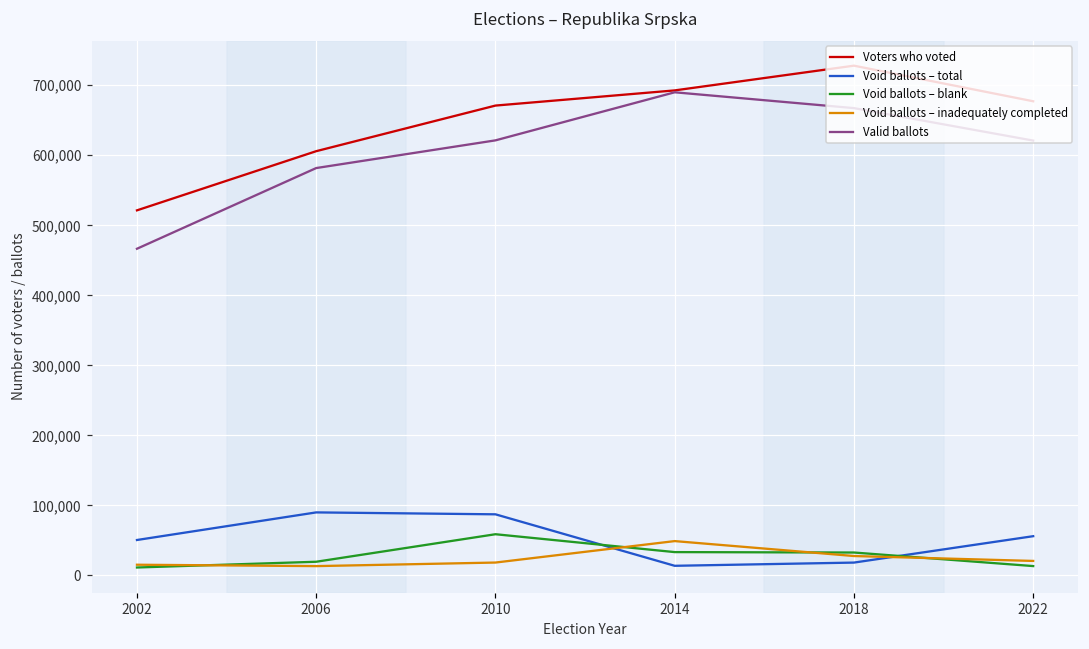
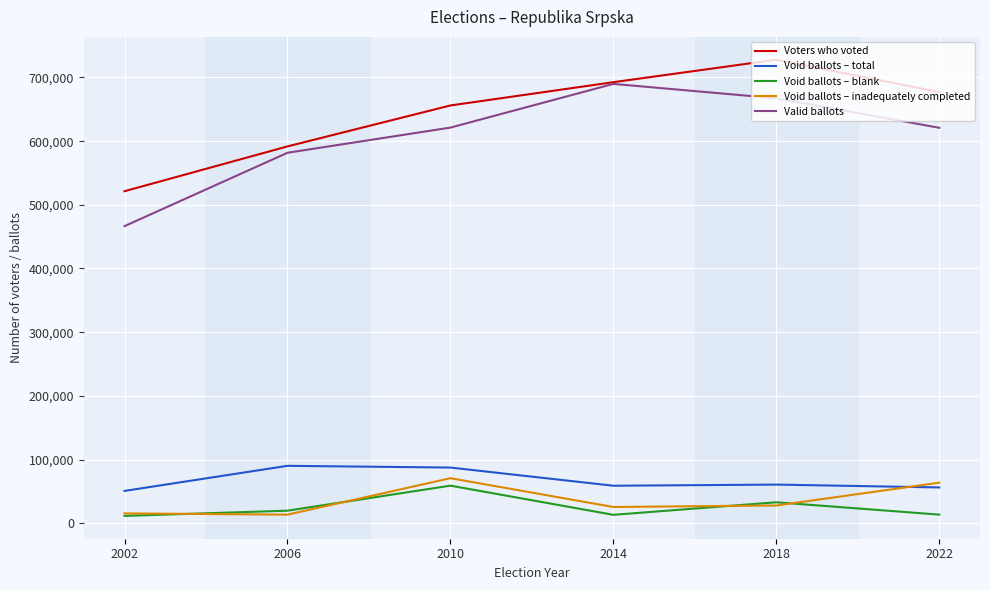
Voters who voted, 2006: 610,000 -> 590,000
Voters who voted, 2010: 670,000 -> 660,000
Void ballots – inadequately completed, 2010: 20,000 -> 70,000
Void ballots – total, 2014: 10,000 -> 60,000
Void ballots – blank, 2014: 30,000 -> 10,000
Void ballots – inadequately completed, 2014: 50,000 -> 30,000
Void ballots – total, 2018: 20,000 -> 60,000
Void ballots – inadequately completed, 2022: 20,000 -> 60,000
